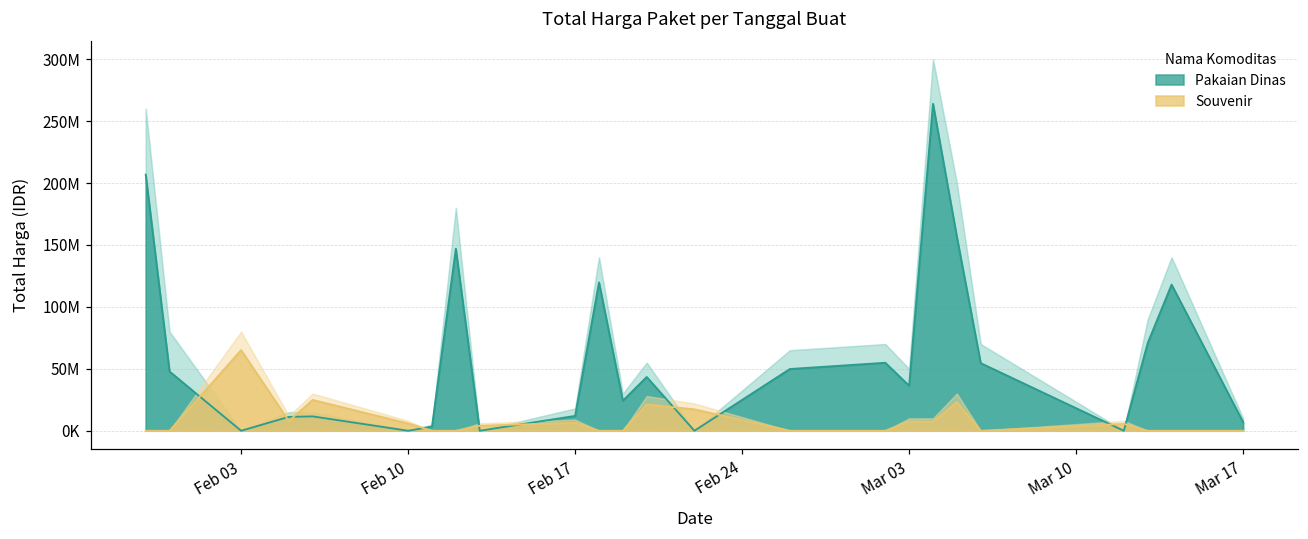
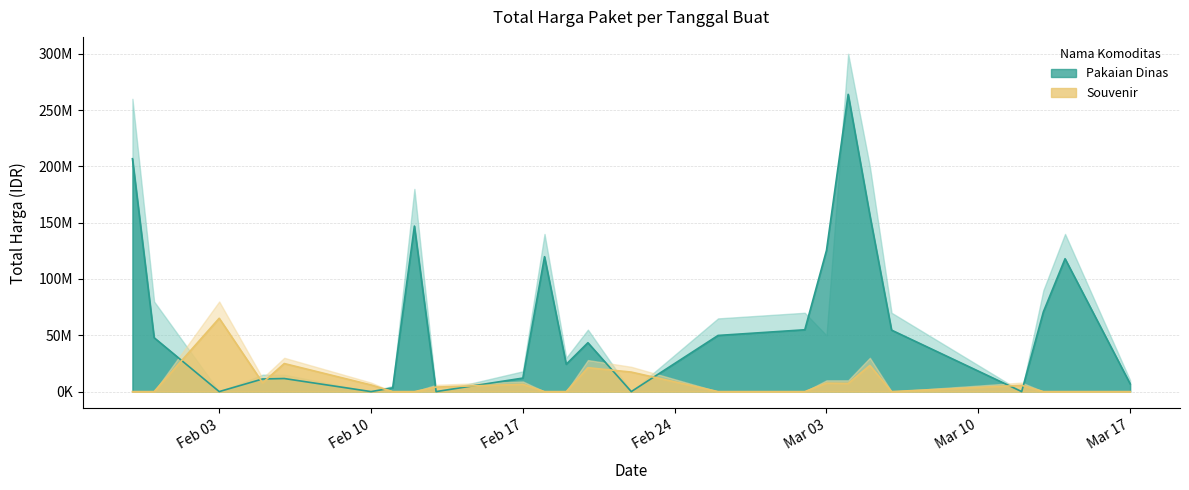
Pakaian Dinas, Mar 03: 36000000 -> 125000000
